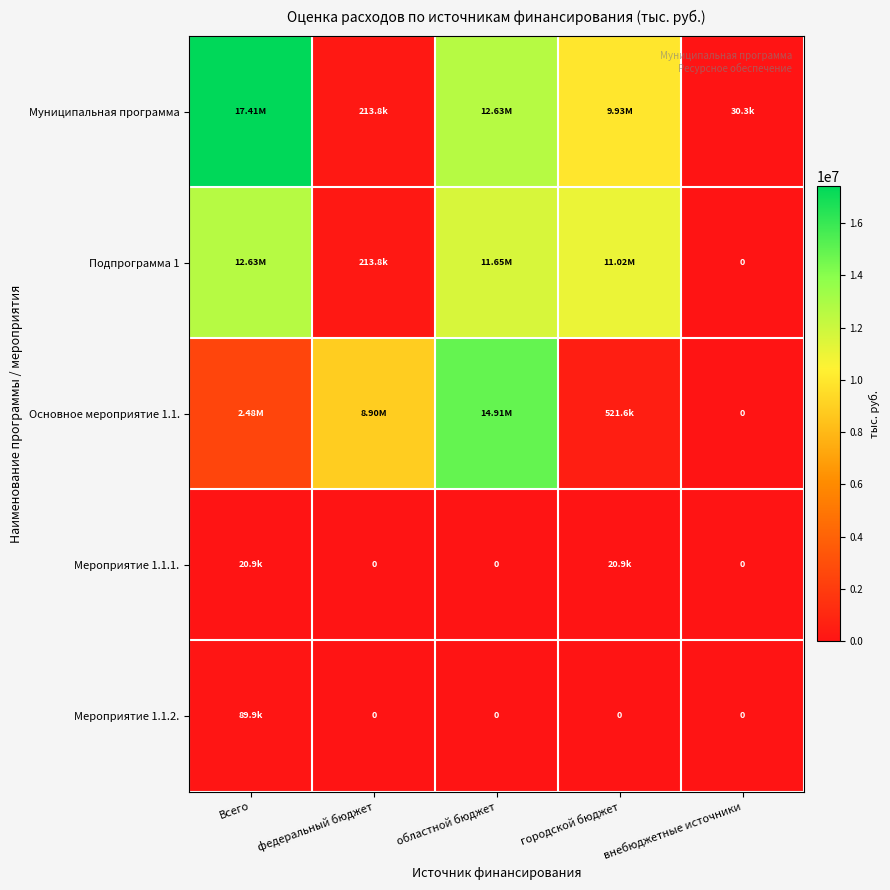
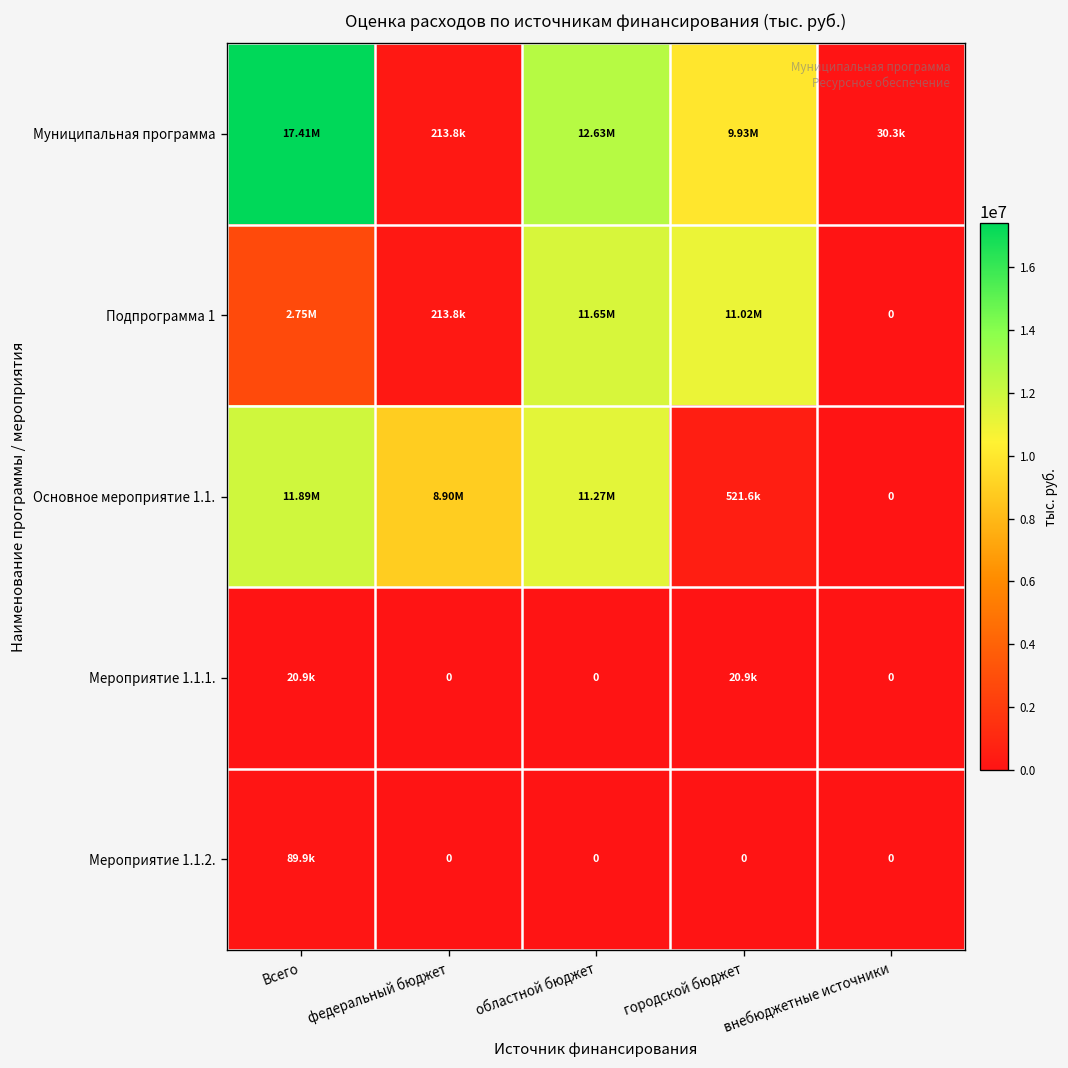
Подпрограмма 1, Всего: 12.63M -> 2.75M
Основное мероприятие 1.1., Всего: 2.48M -> 11.89M
Основное мероприятие 1.1., областной бюджет: 14.91M -> 11.27M
